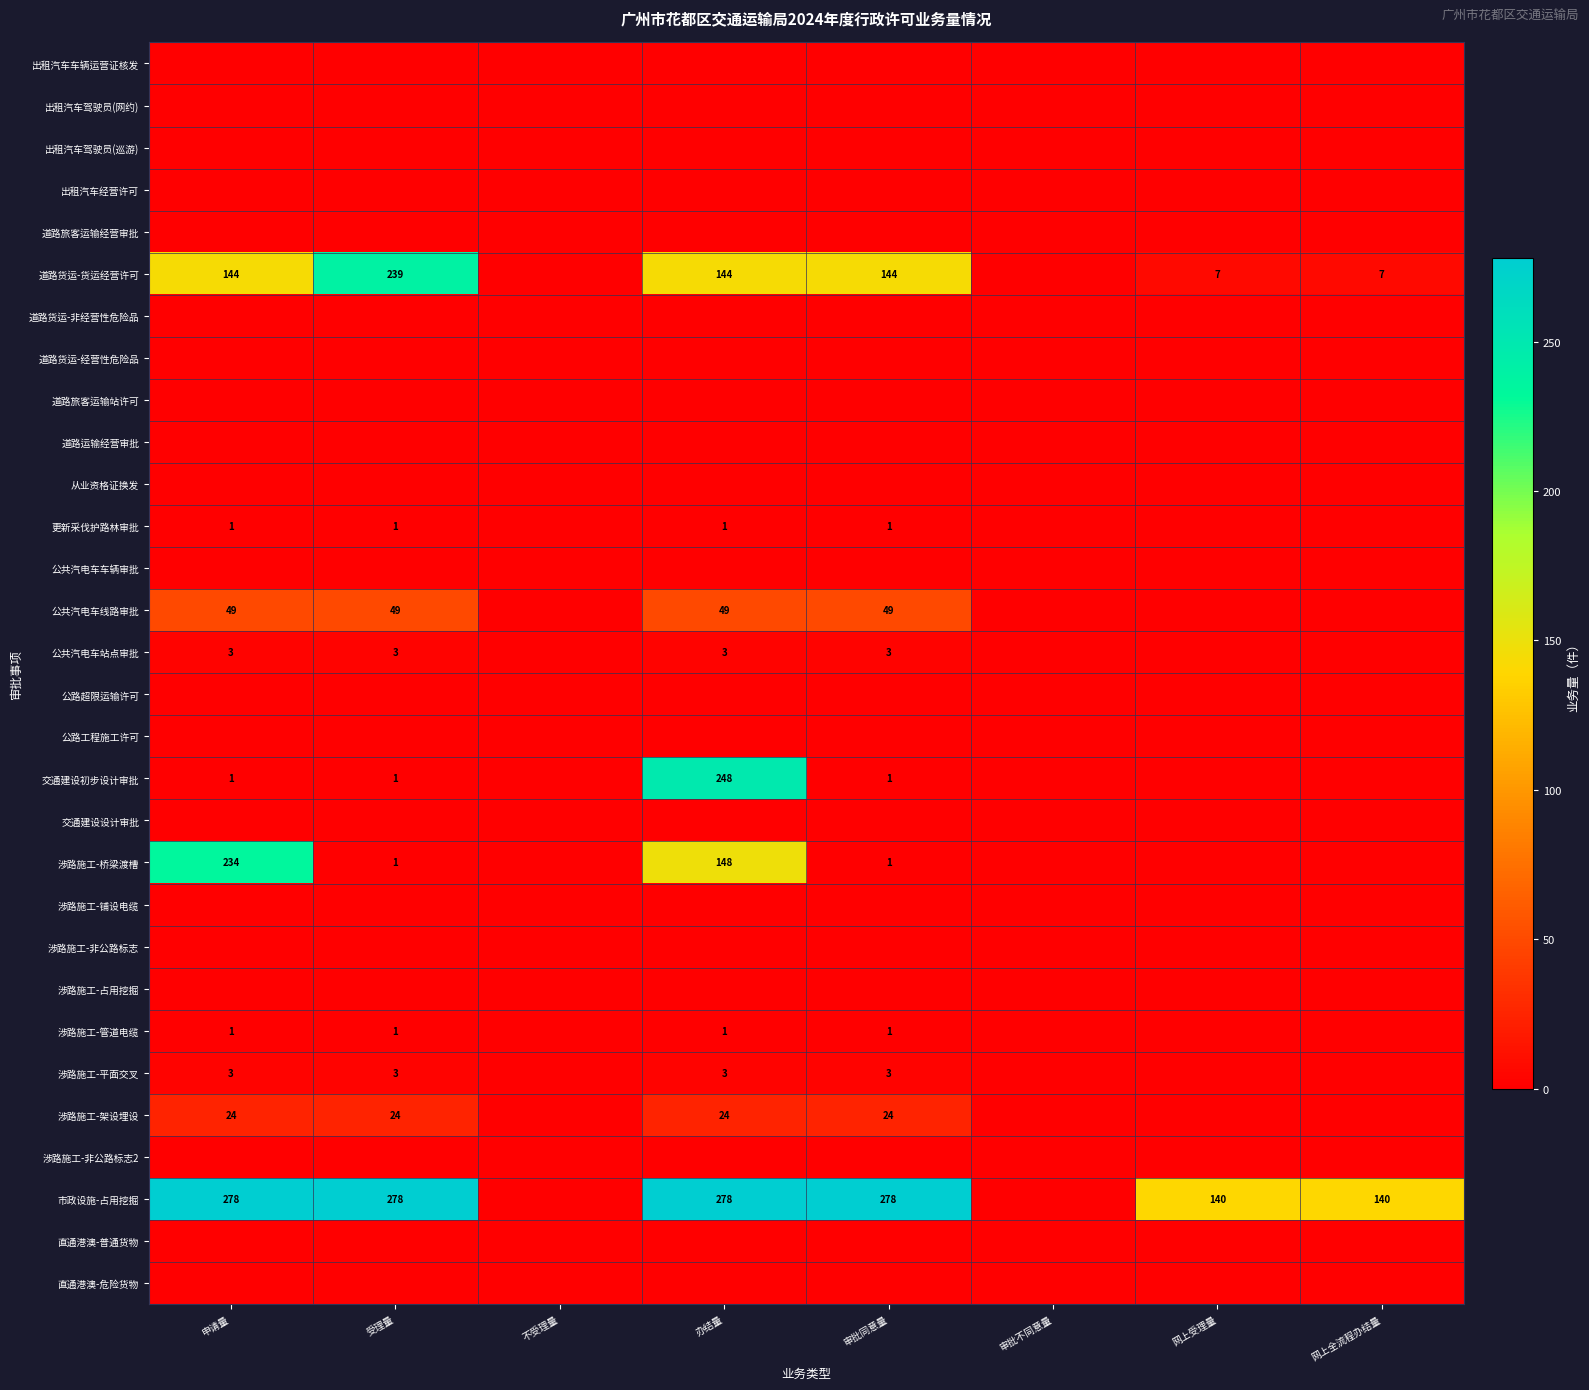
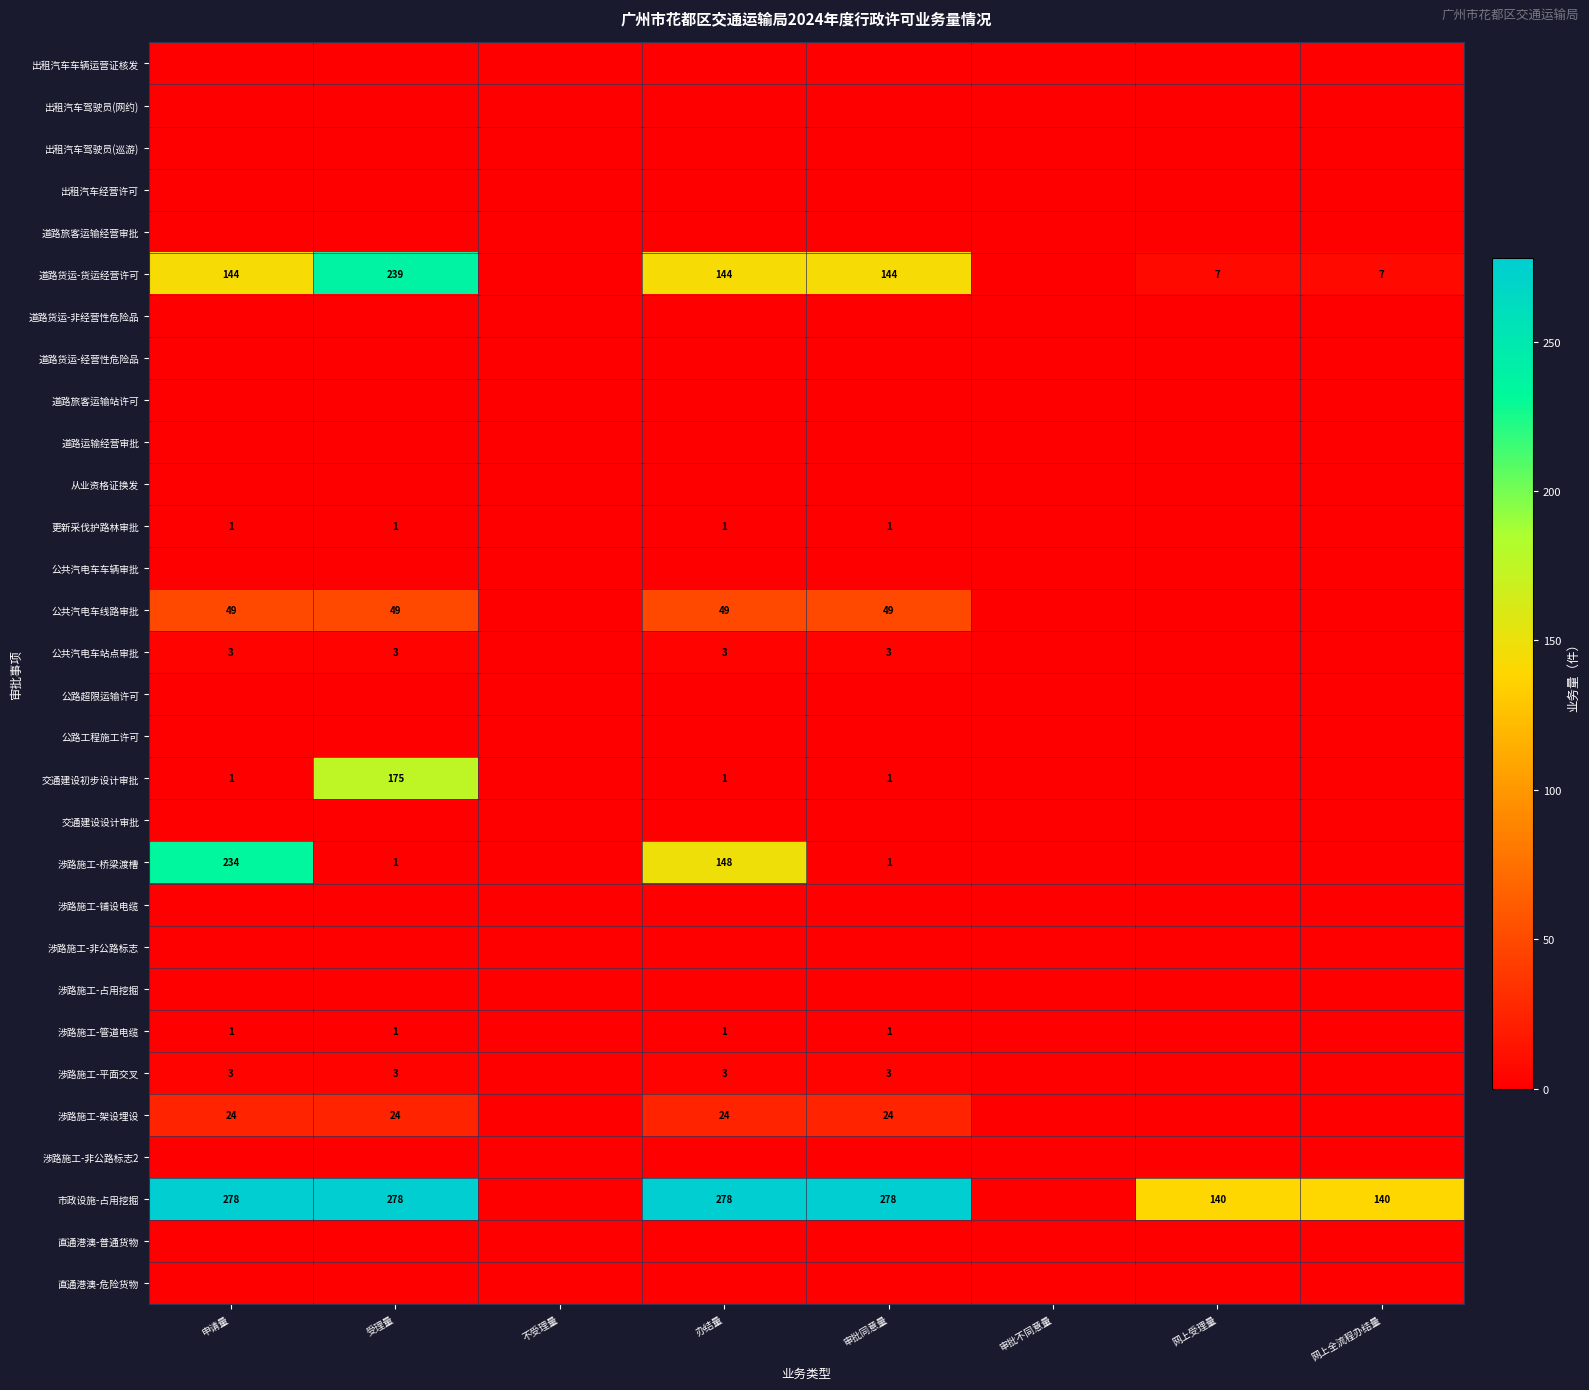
交通建设初步设计审批, 受理量: 1 -> 175
交通建设初步设计审批, 办结量: 248 -> 1
